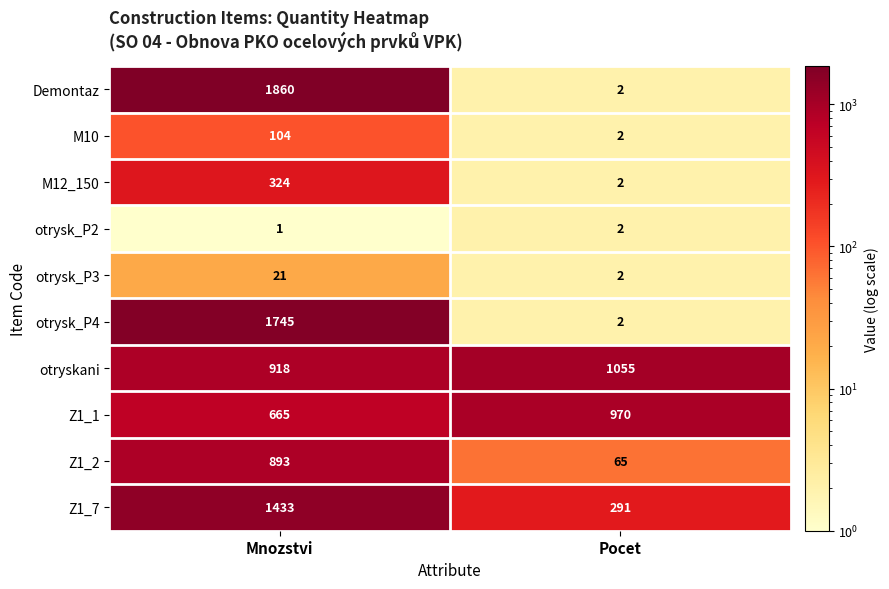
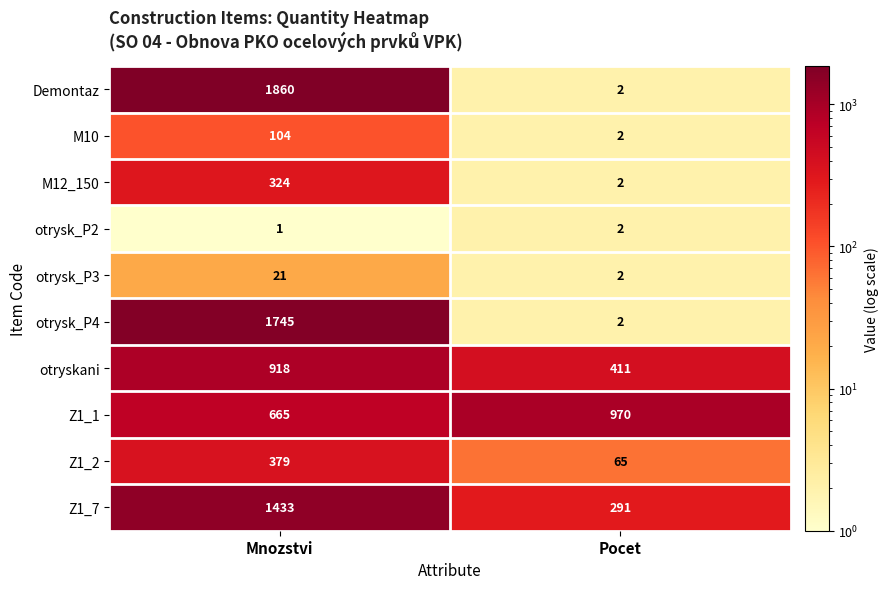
otryskani, Pocet: 1055 -> 411
Z1_2, Mnozstvi: 893 -> 379
